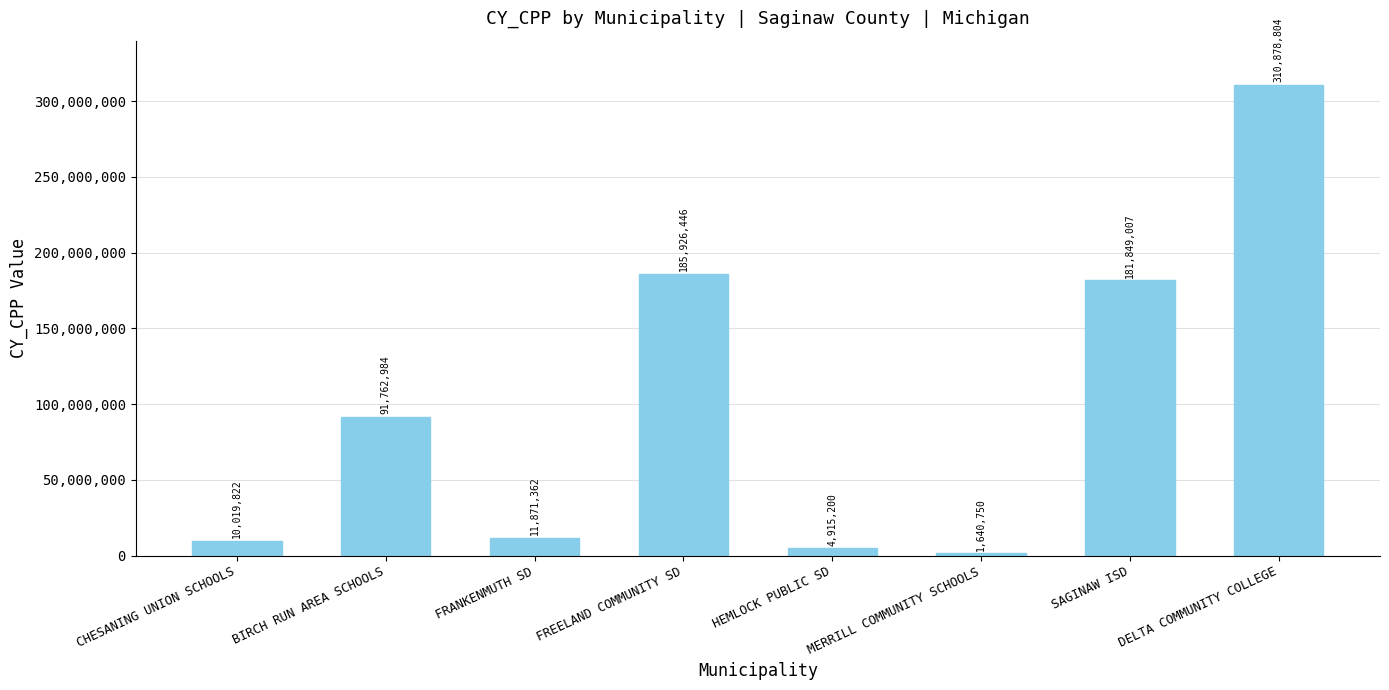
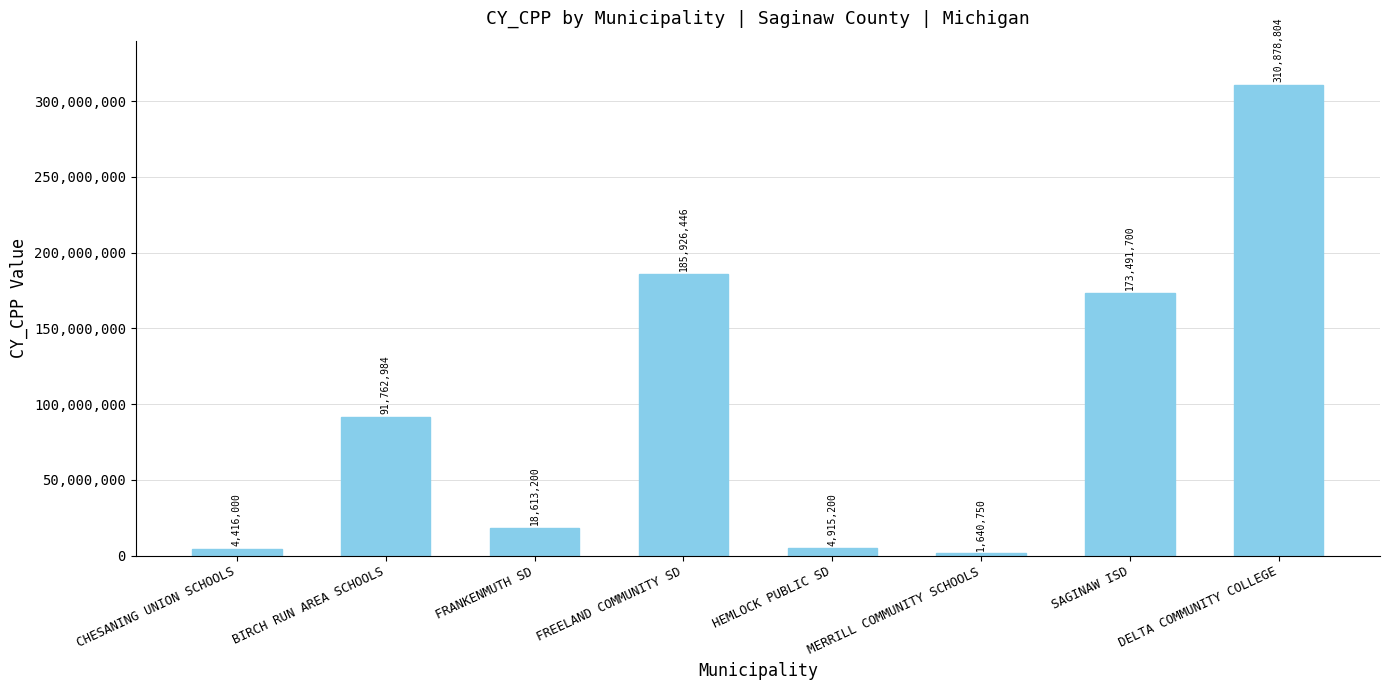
CHESANING UNION SCHOOLS: 10,019,822 -> 4,416,000
FRANKENMUTH SD: 11,871,362 -> 18,613,200
SAGINAW ISD: 181,849,007 -> 173,491,700
